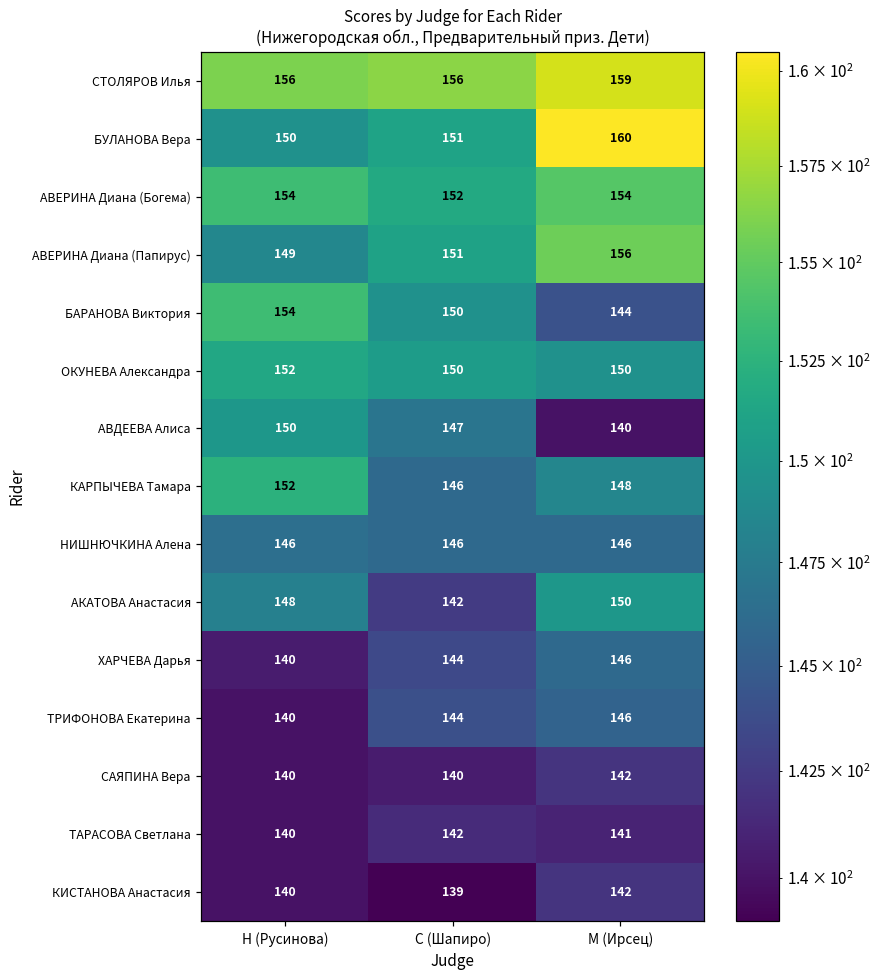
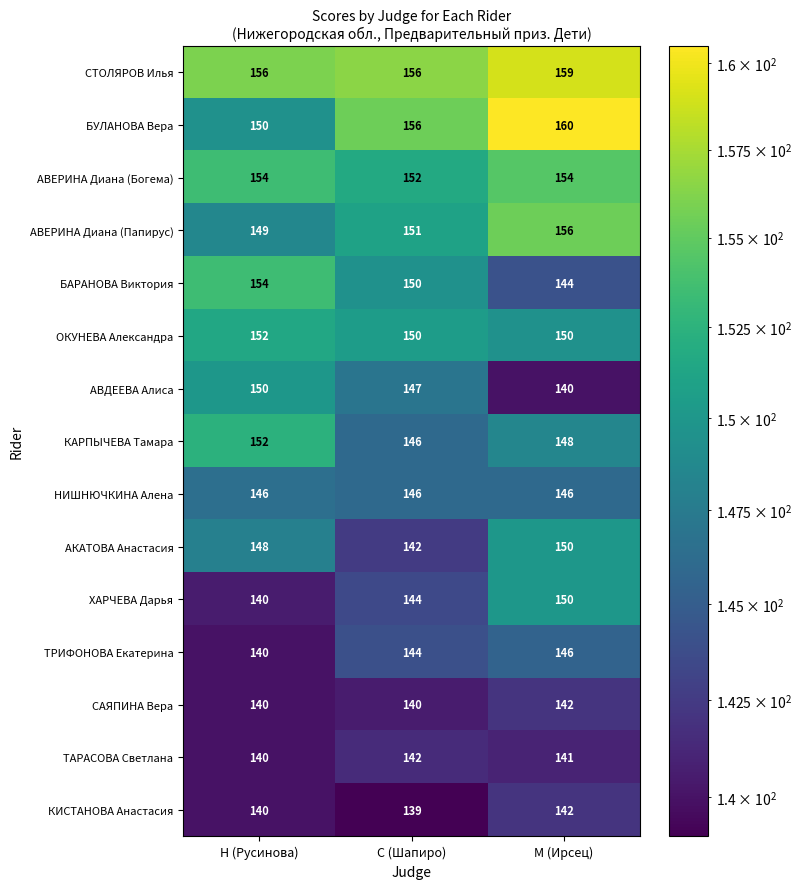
БУЛАНОВА Вера, С (Шапиро): 151 -> 156
ХАРЧЕВА Дарья, М (Ирсец): 146 -> 150
